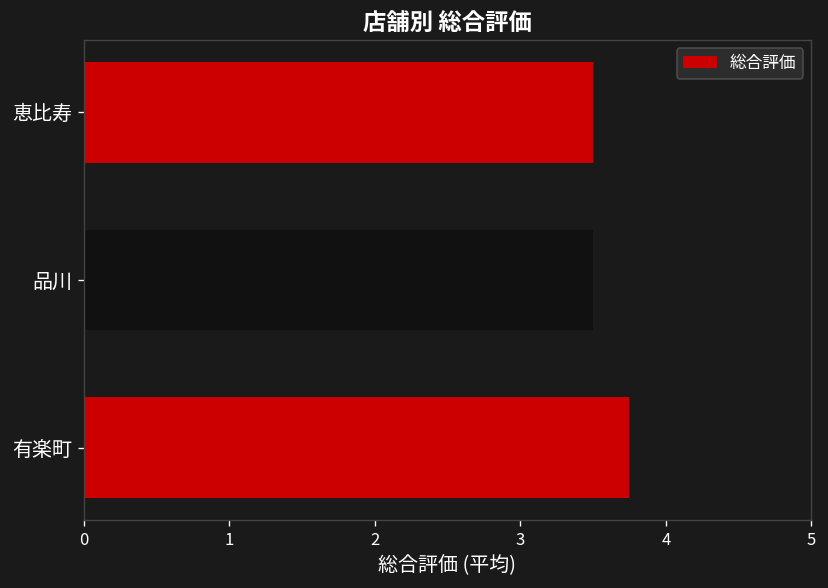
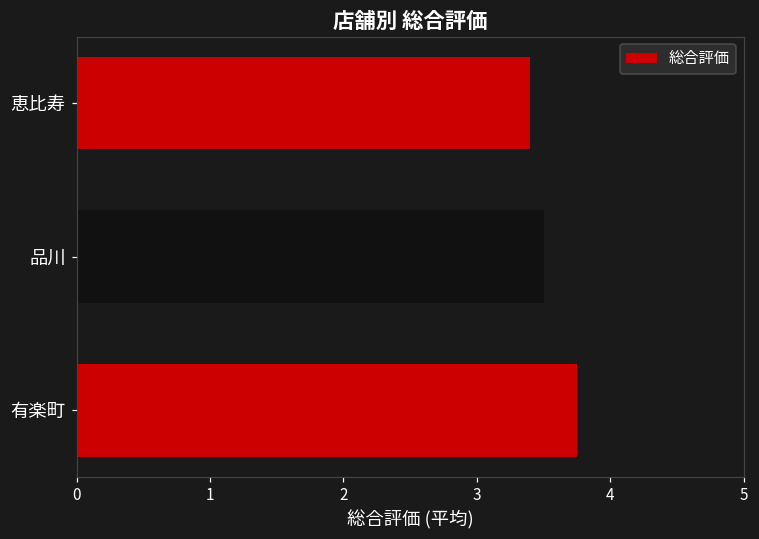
恵比寿: 3.5 -> 3.4
